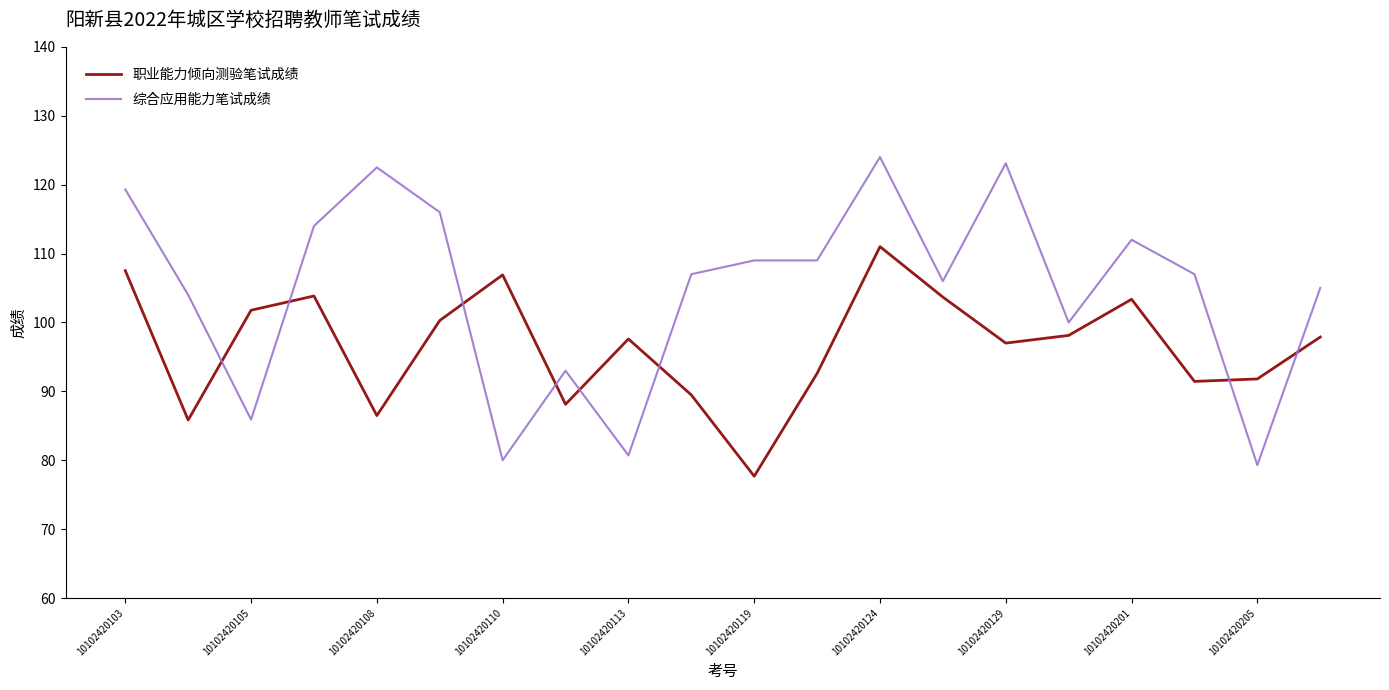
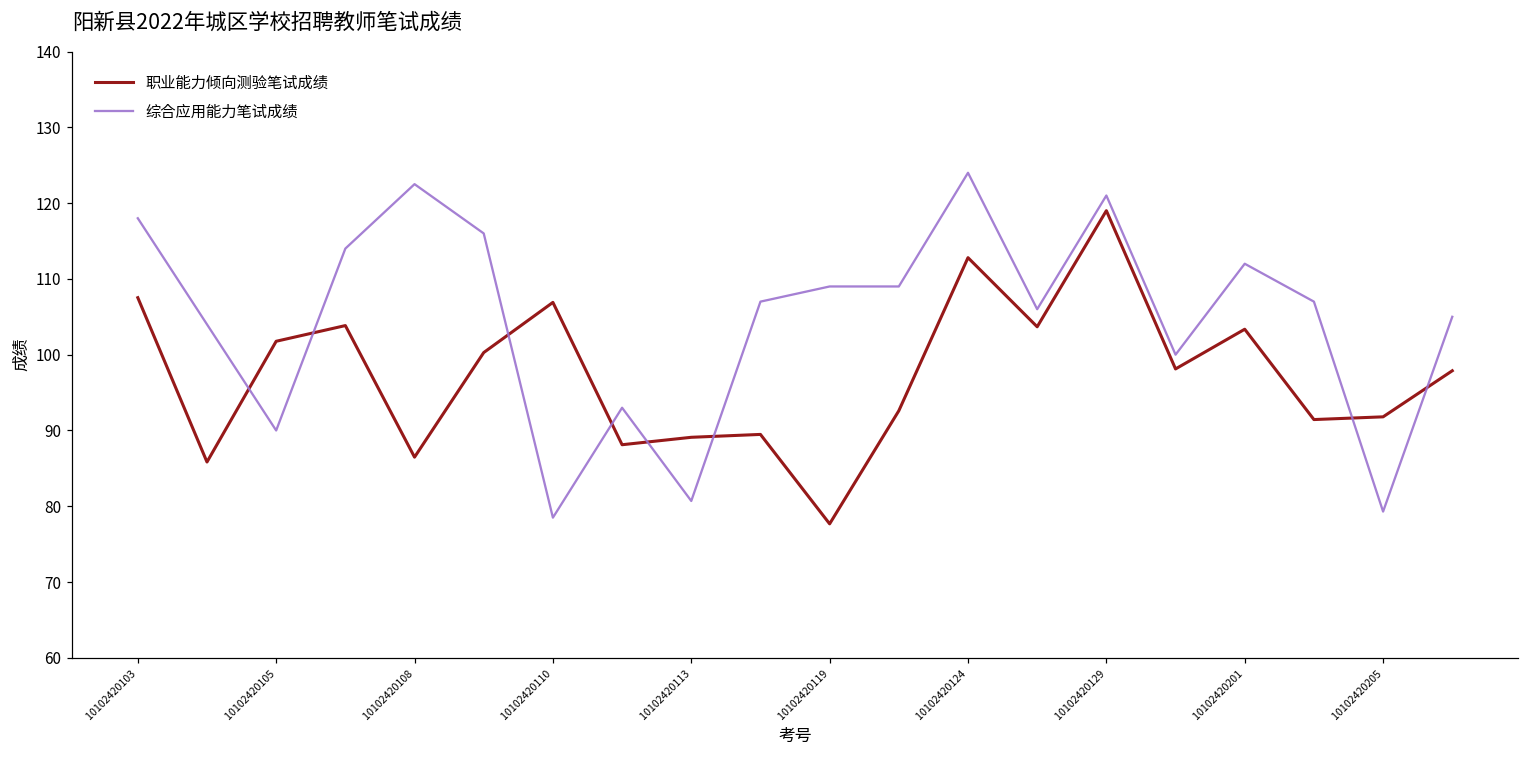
综合应用能力笔试成绩, 10102420103: 119 -> 118
综合应用能力笔试成绩, 10102420105: 86 -> 90
综合应用能力笔试成绩, 10102420110: 80 -> 79
职业能力倾向测验笔试成绩, 10102420113: 98 -> 89
职业能力倾向测验笔试成绩, 10102420124: 111 -> 113
职业能力倾向测验笔试成绩, 10102420129: 97 -> 119
综合应用能力笔试成绩, 10102420129: 123 -> 121
